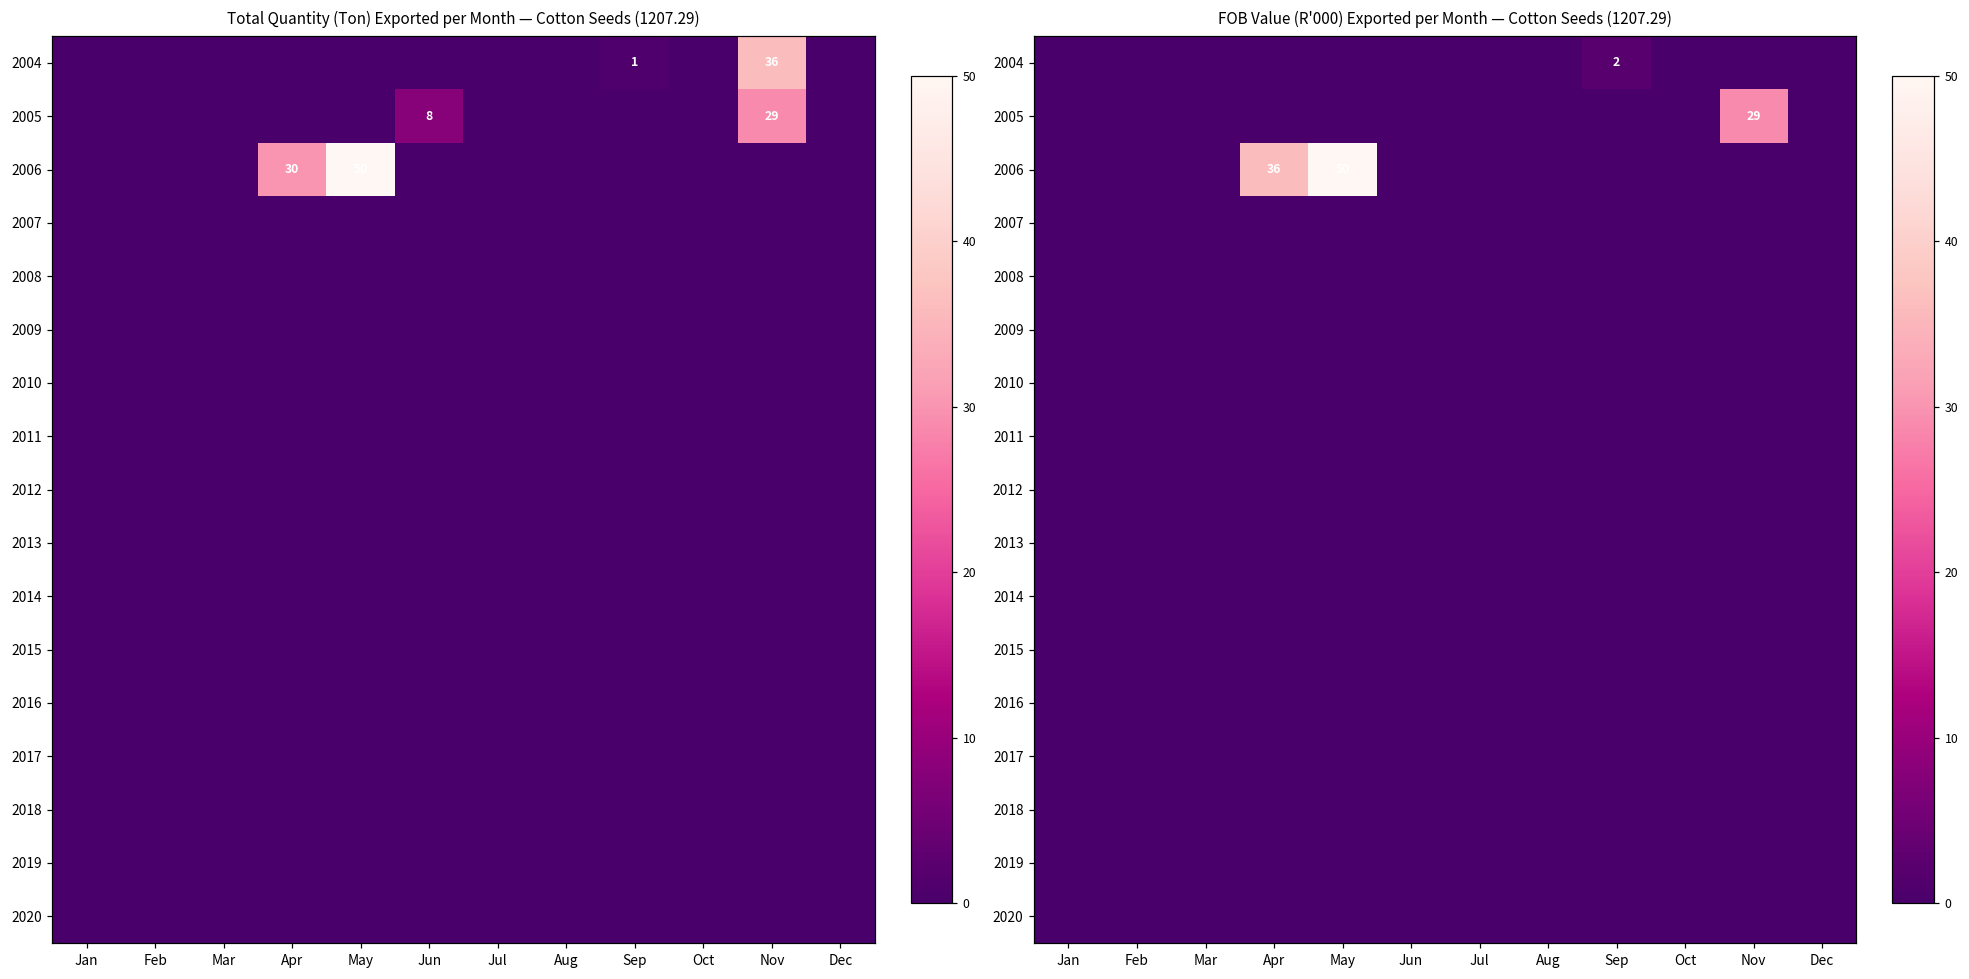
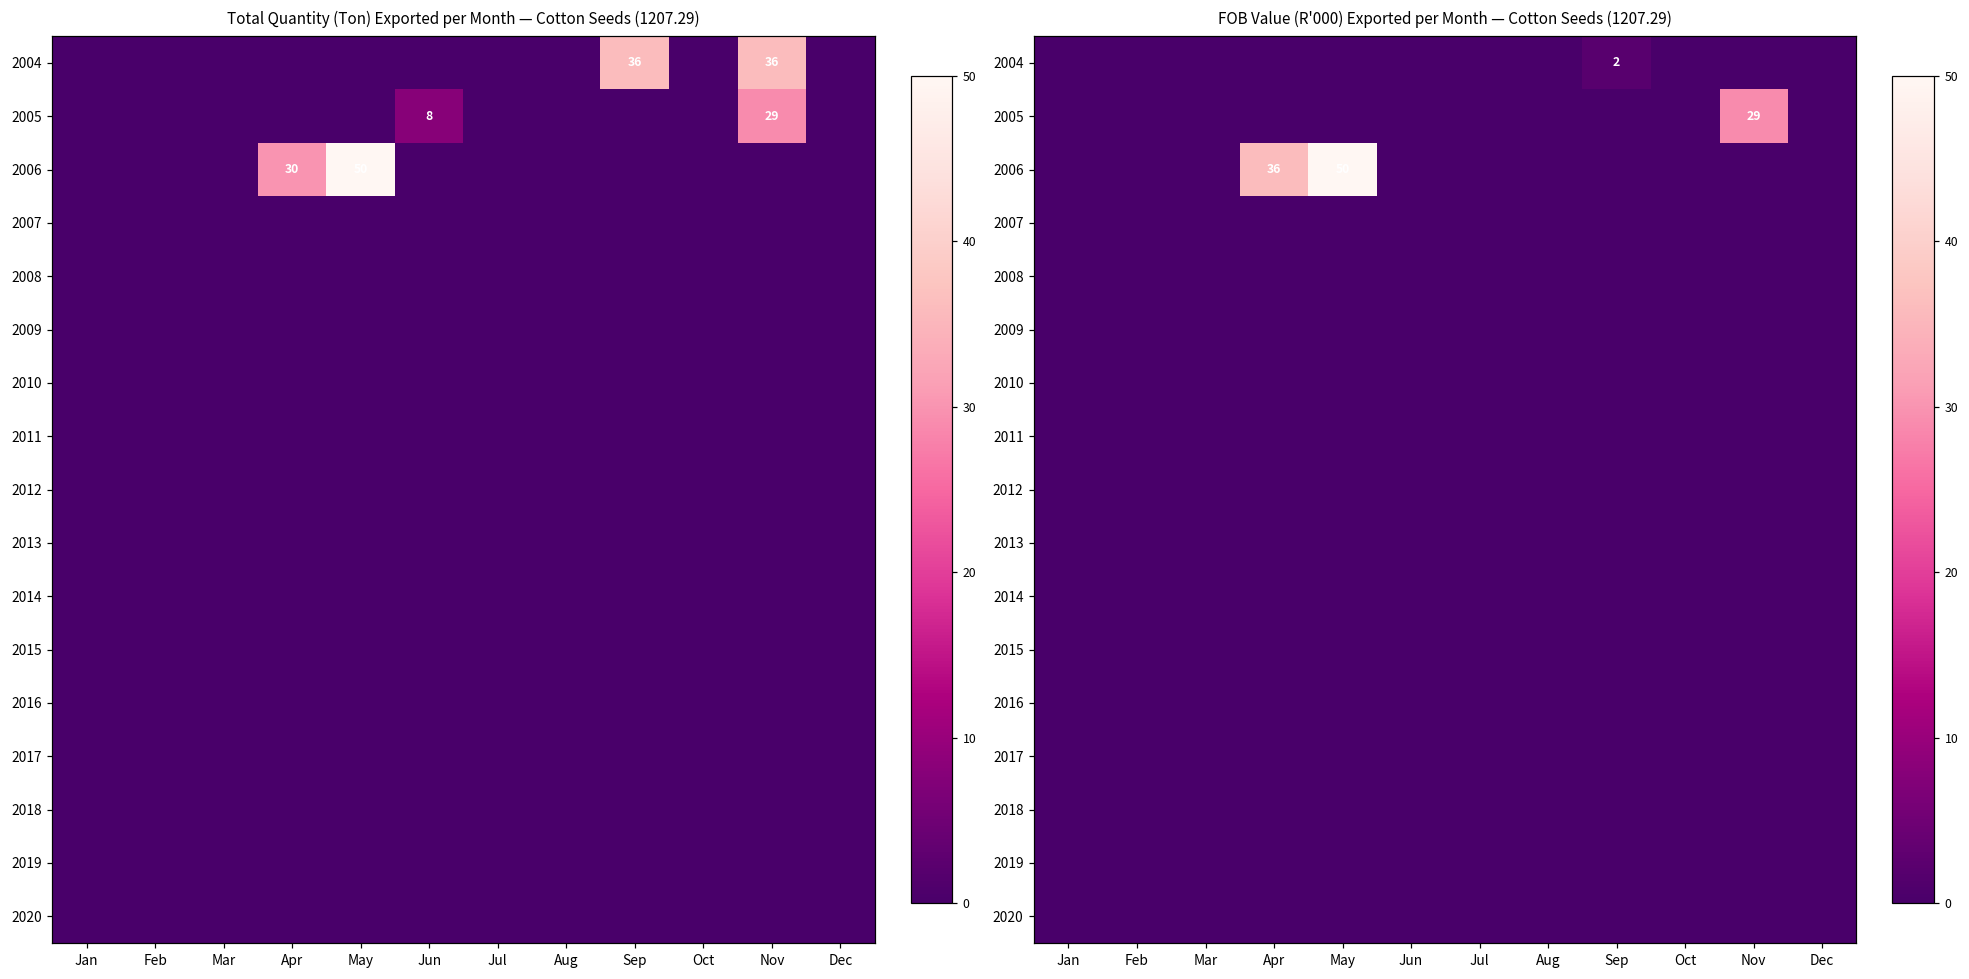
Total Quantity (Ton) Exported per Month — Cotton Seeds (1207.29), 2004, Sep: 1 -> 36
